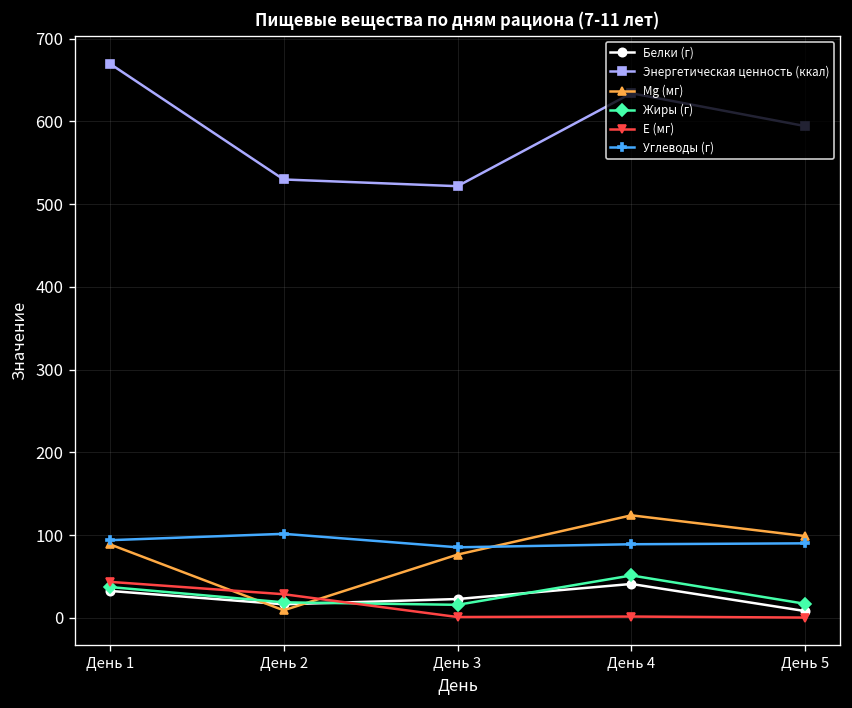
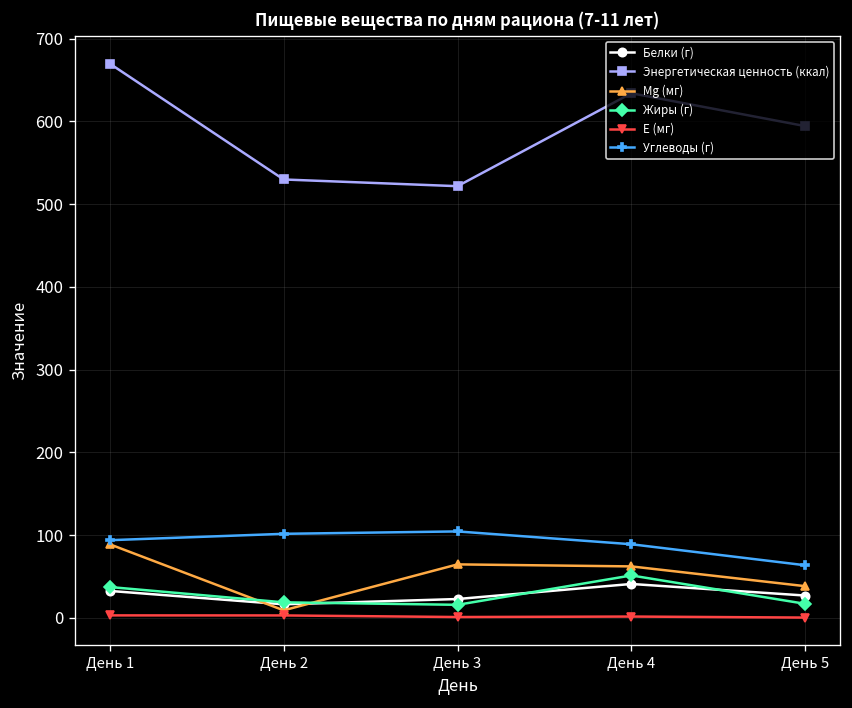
E (мг), День 1: 40 -> 0
E (мг), День 2: 30 -> 0
Mg (мг), День 3: 80 -> 60
Углеводы (г), День 3: 90 -> 100
Mg (мг), День 4: 120 -> 60
Белки (г), День 5: 10 -> 30
Mg (мг), День 5: 100 -> 40
Углеводы (г), День 5: 90 -> 60
